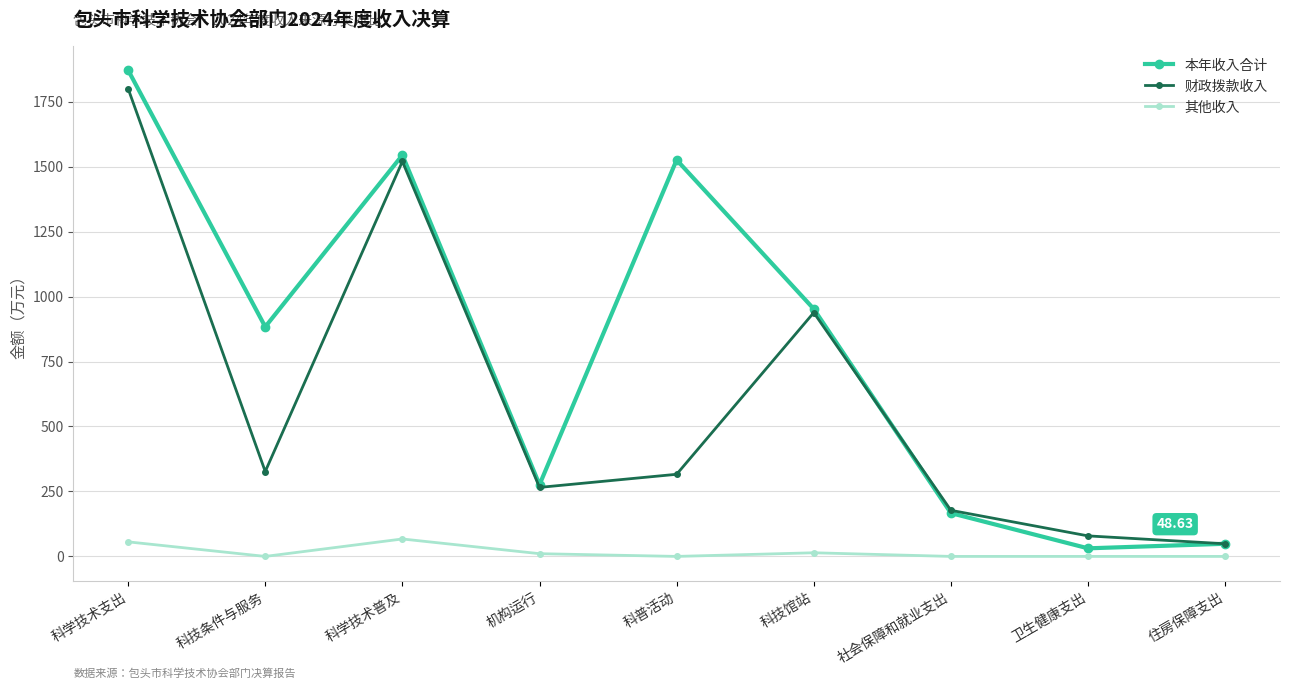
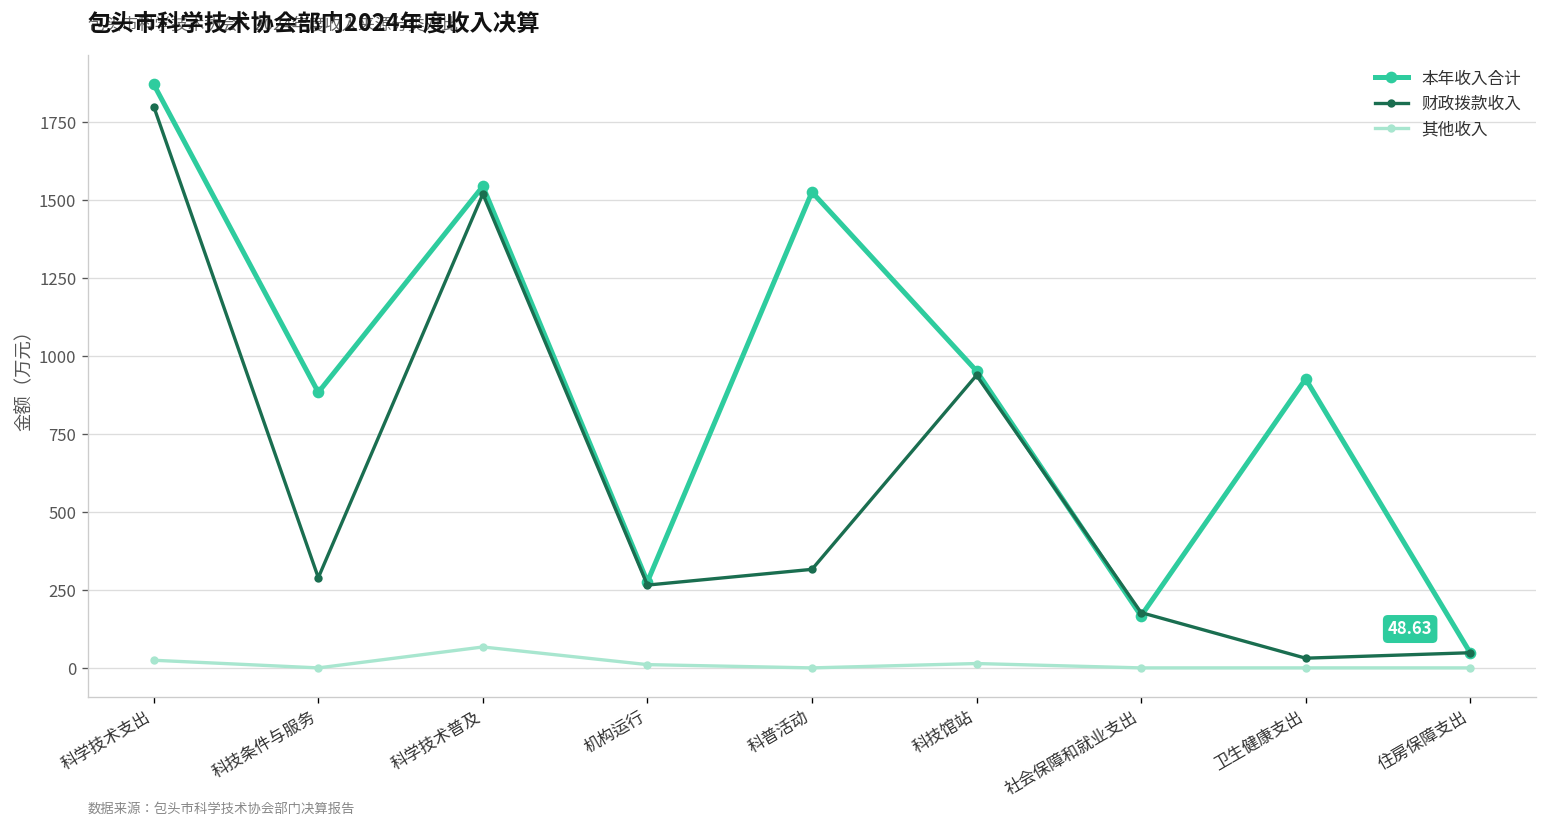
其他收入, 科学技术支出: 60 -> 20
财政拨款收入, 科技条件与服务: 330 -> 290
本年收入合计, 卫生健康支出: 30 -> 930
财政拨款收入, 卫生健康支出: 80 -> 30
